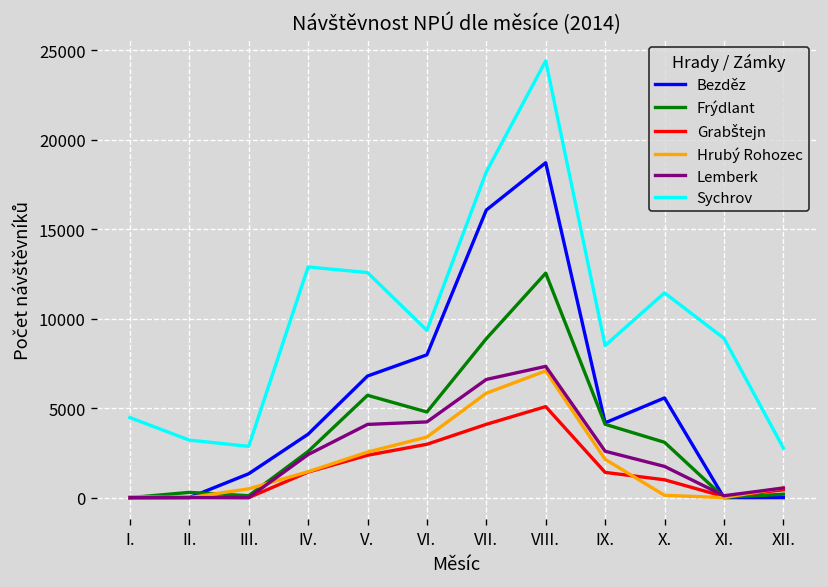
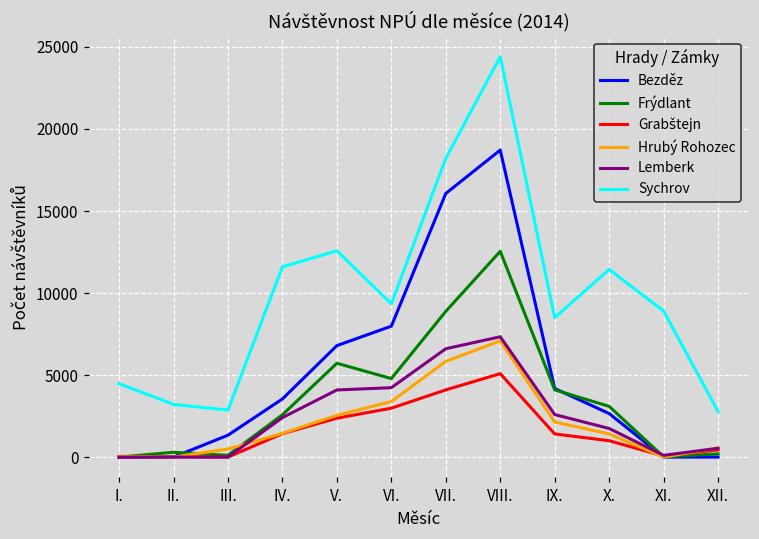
Sychrov, IV.: 12900 -> 11600
Bezděz, X.: 5600 -> 2700
Hrubý Rohozec, X.: 100 -> 1400
